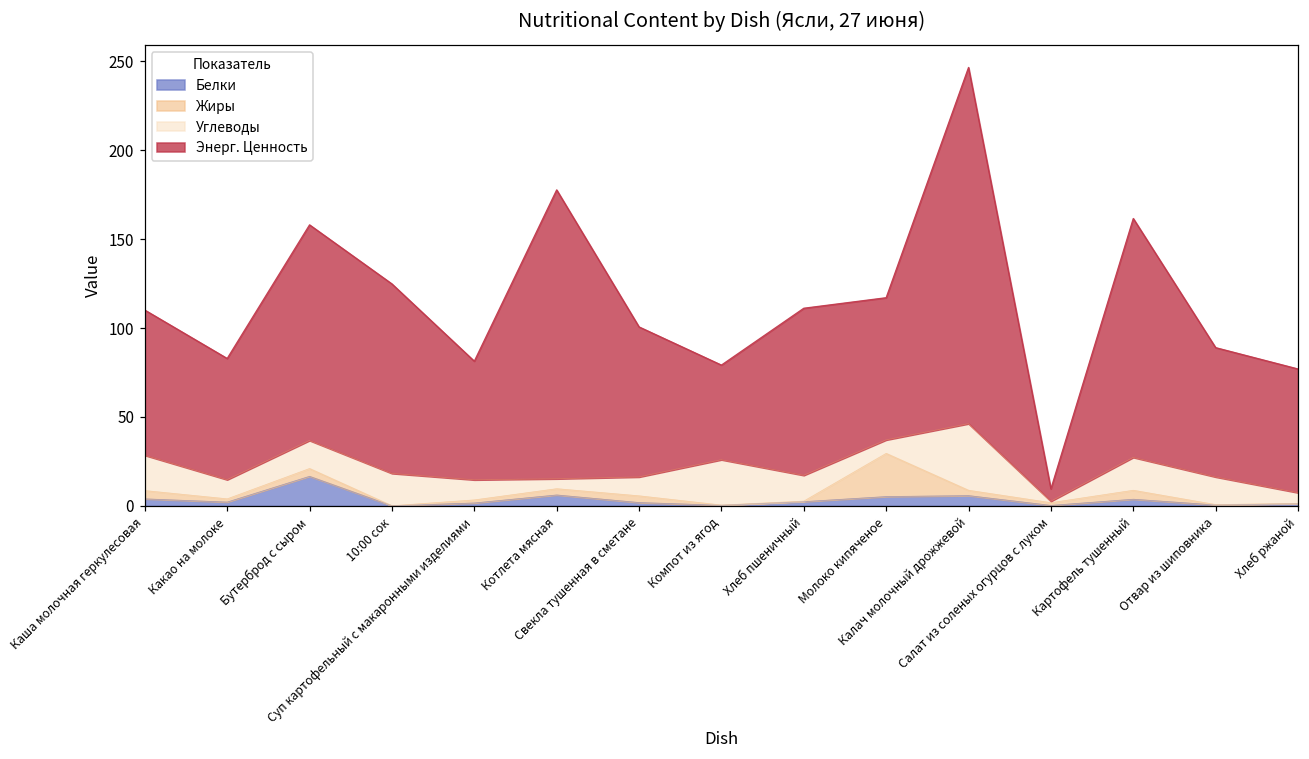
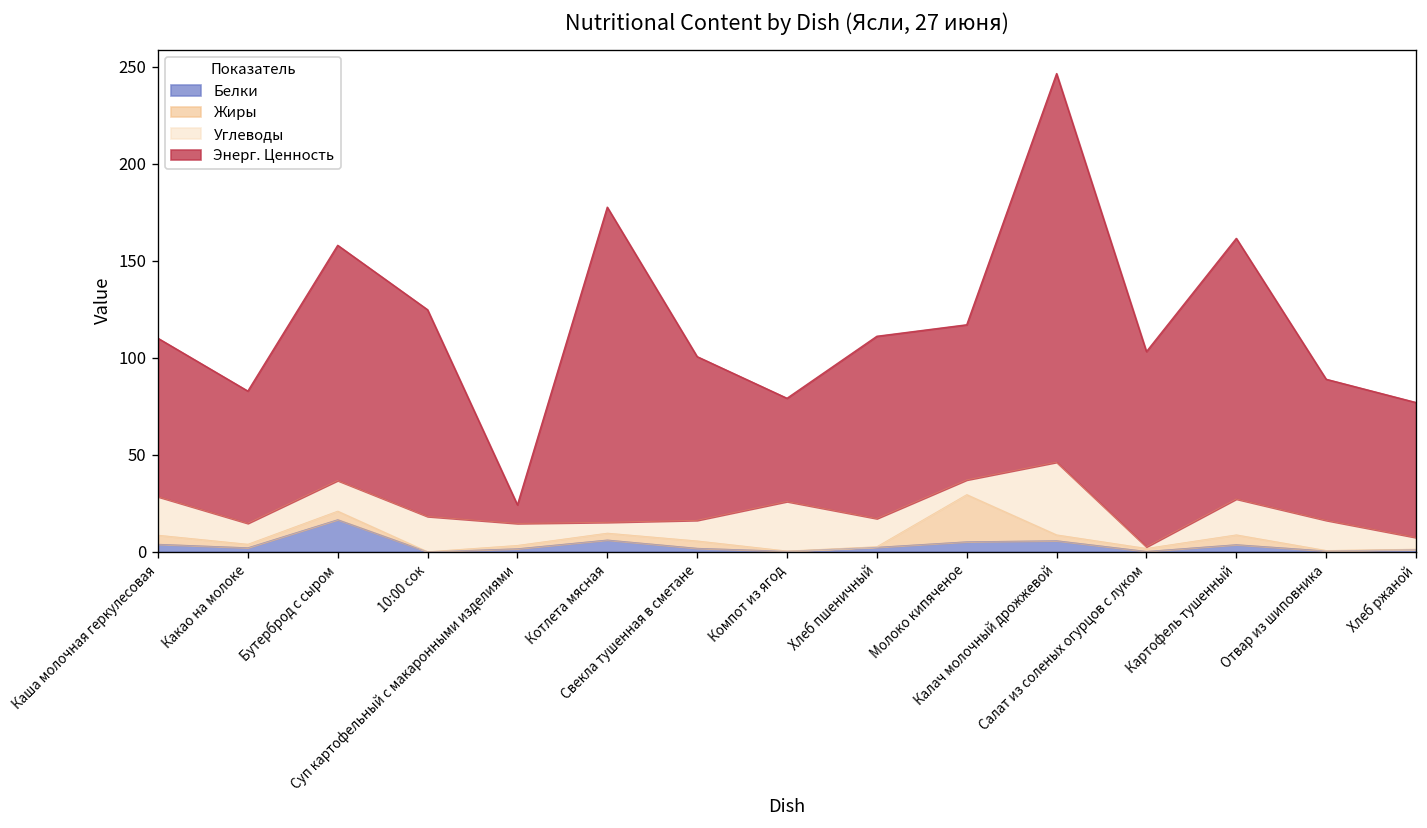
Энерг. Ценность, Суп картофельный с макаронными изделиями: 67 -> 10
Энерг. Ценность, Салат из соленых огурцов с луком: 7 -> 101
